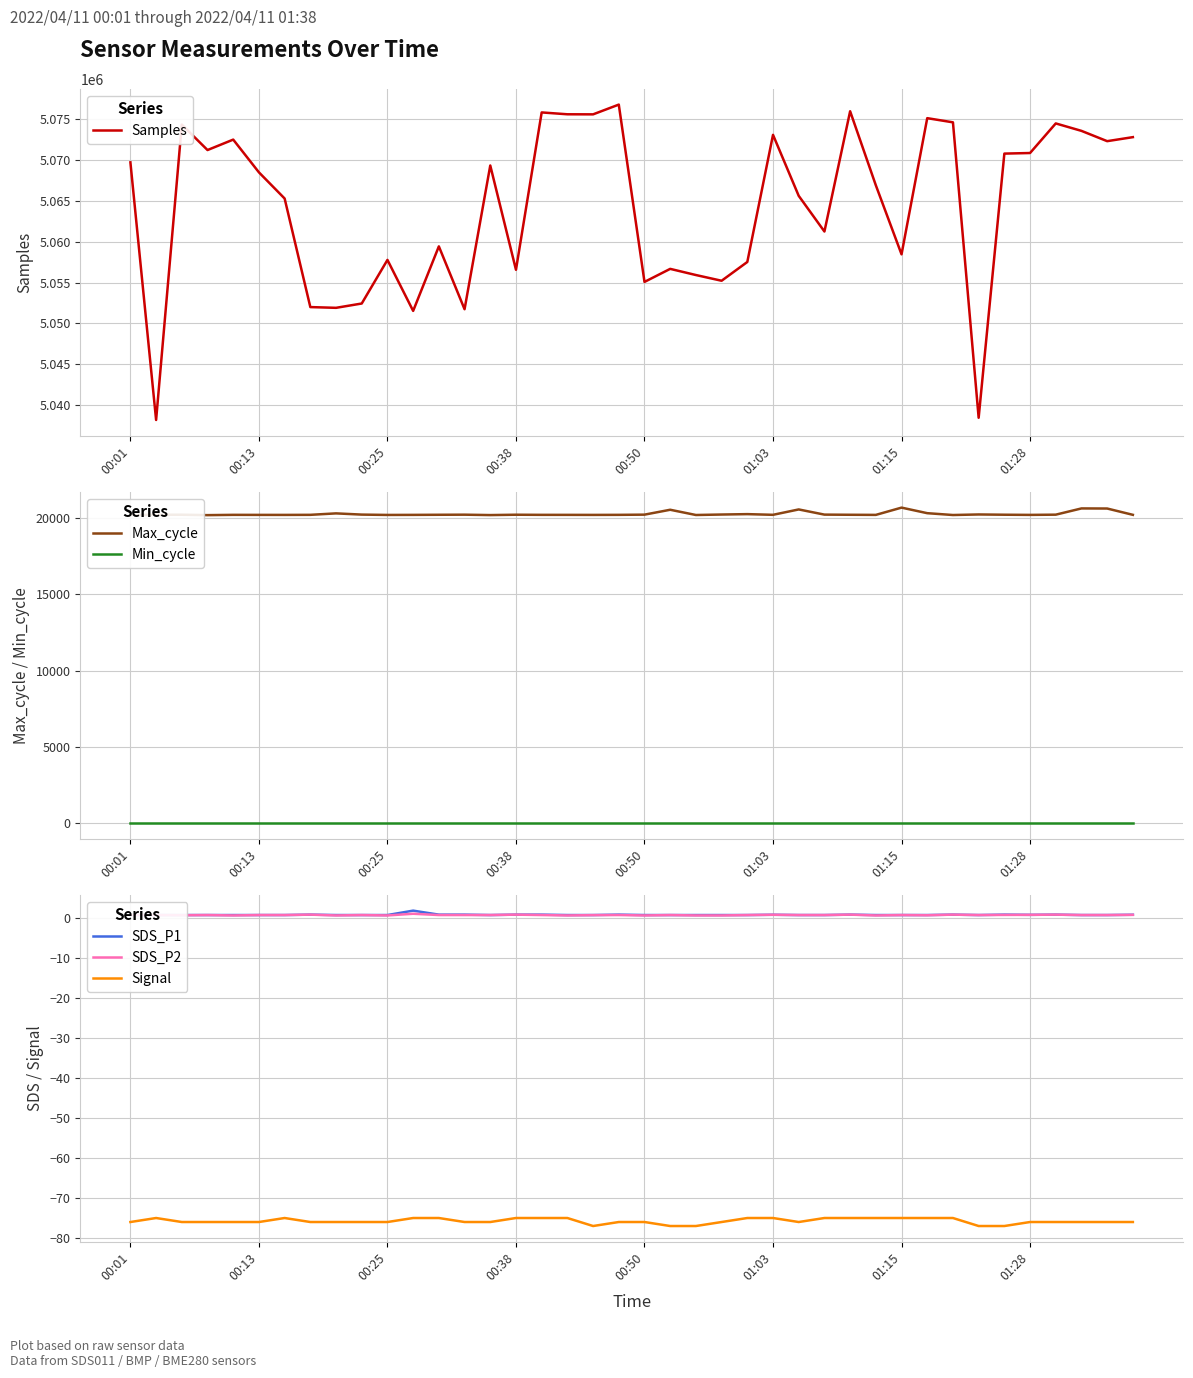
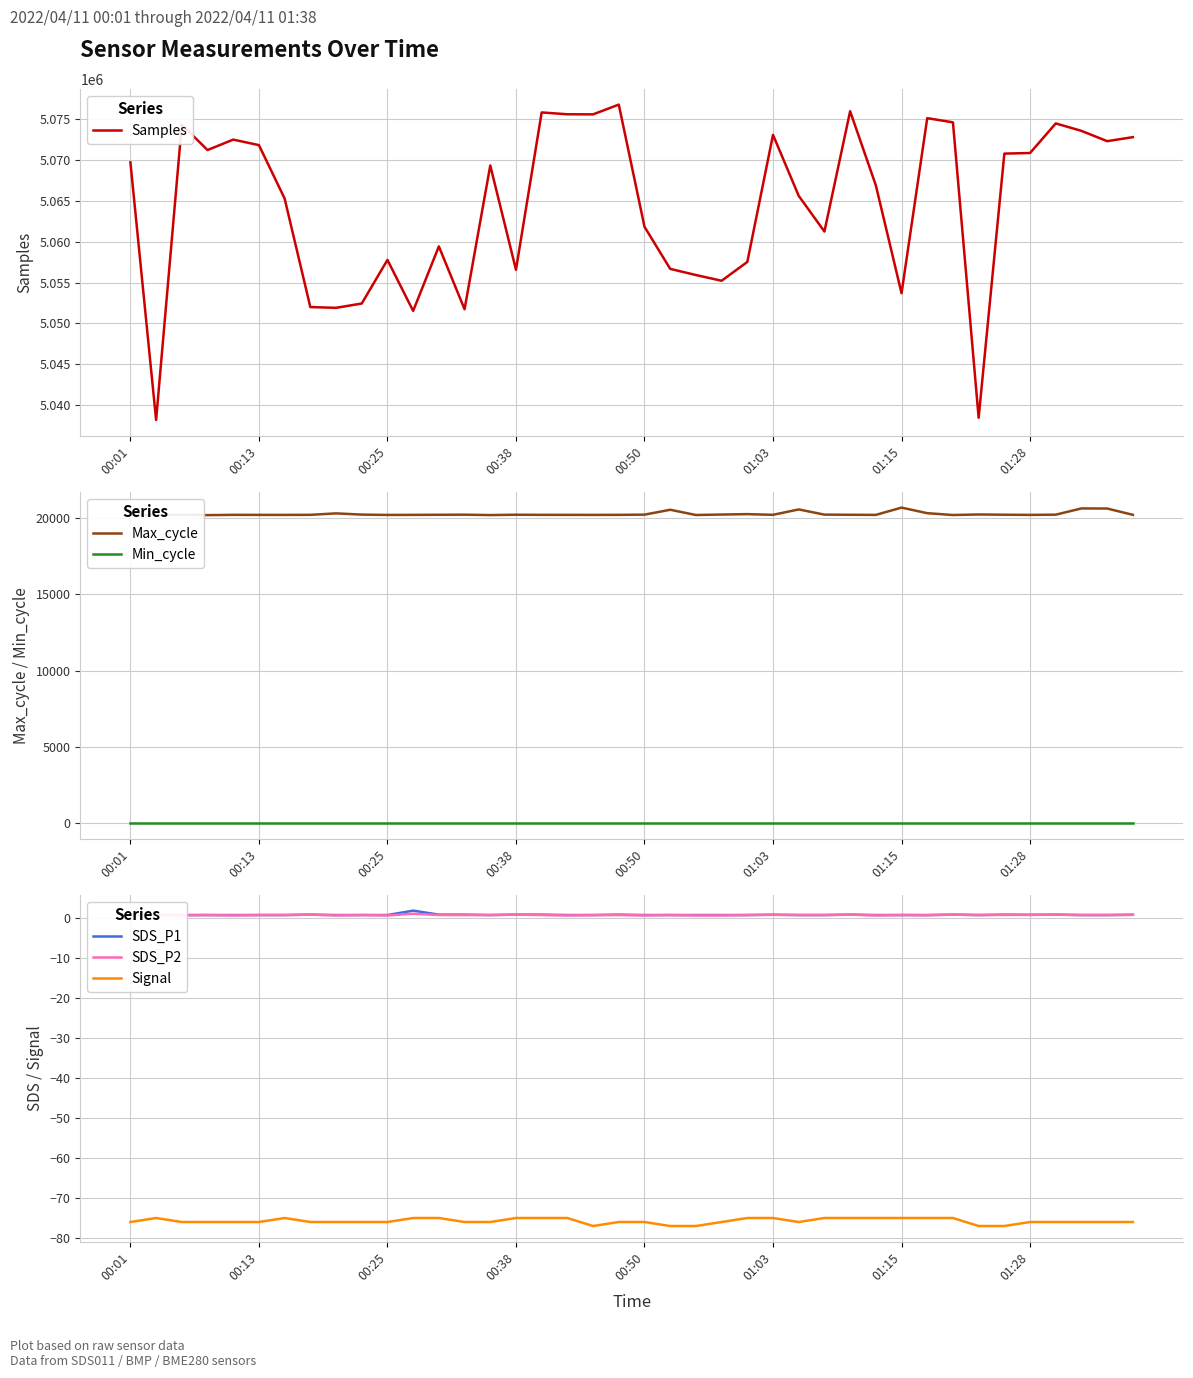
Sensor Measurements Over Time, 00:13: 5069000 -> 5072000
Sensor Measurements Over Time, 00:50: 5055000 -> 5062000
Sensor Measurements Over Time, 01:15: 5058000 -> 5054000
